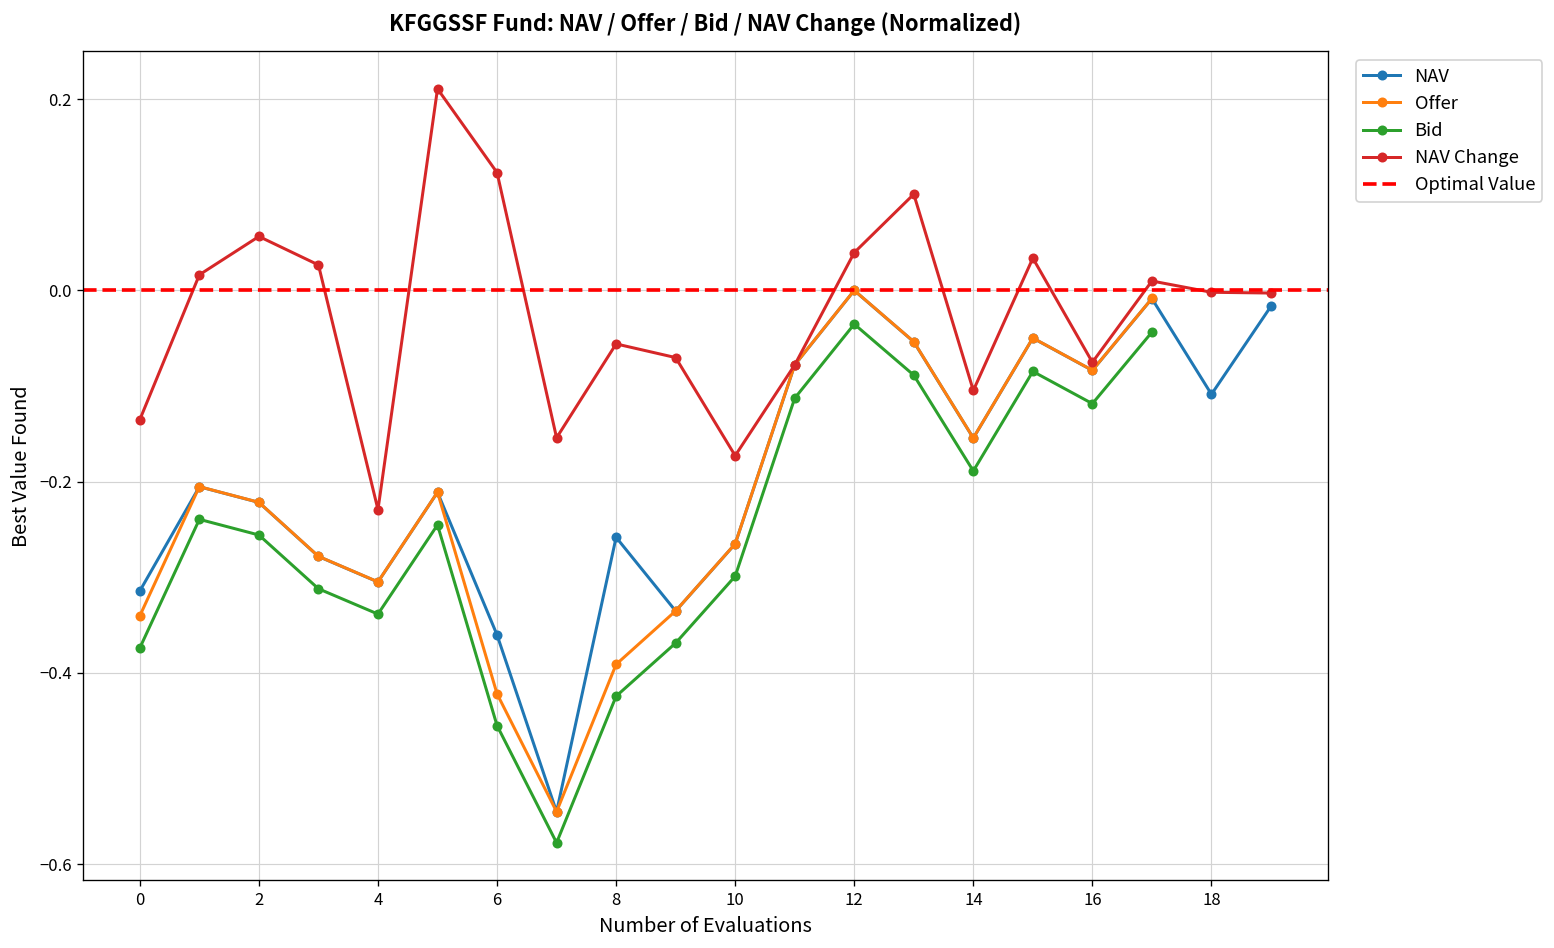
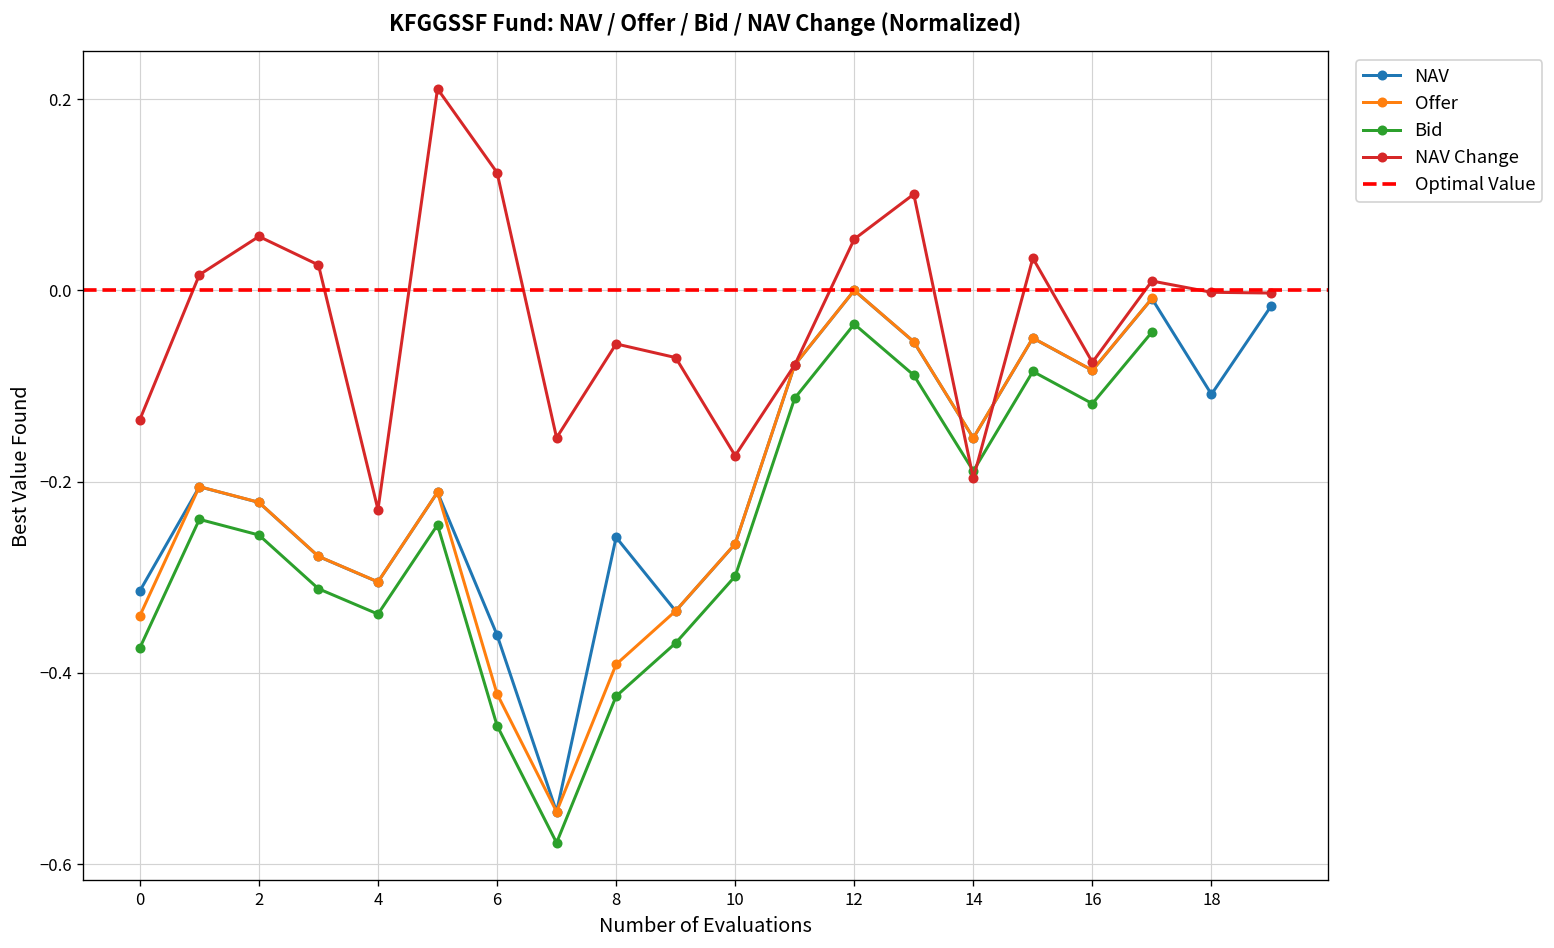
NAV Change, 12: 0.04 -> 0.05
NAV Change, 14: -0.10 -> -0.20
